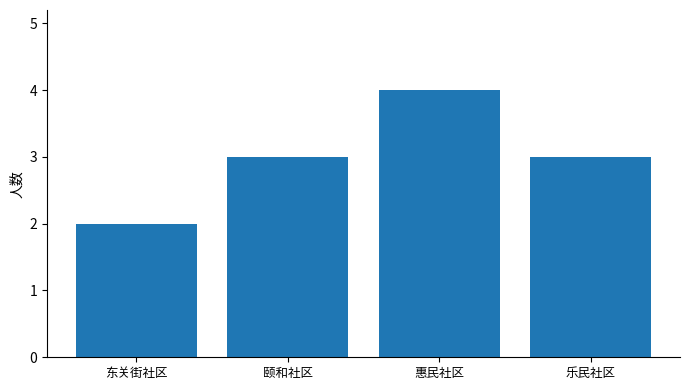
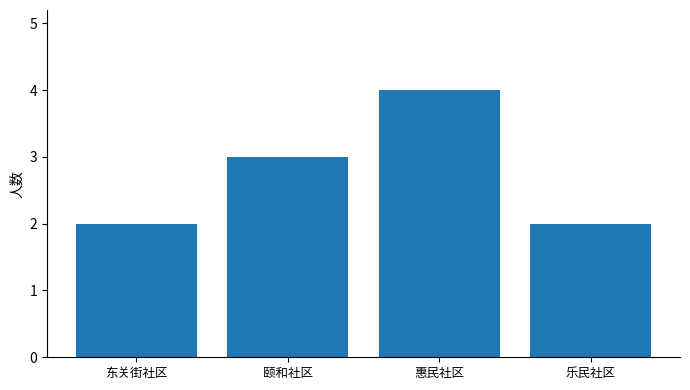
乐民社区: 3 -> 2
